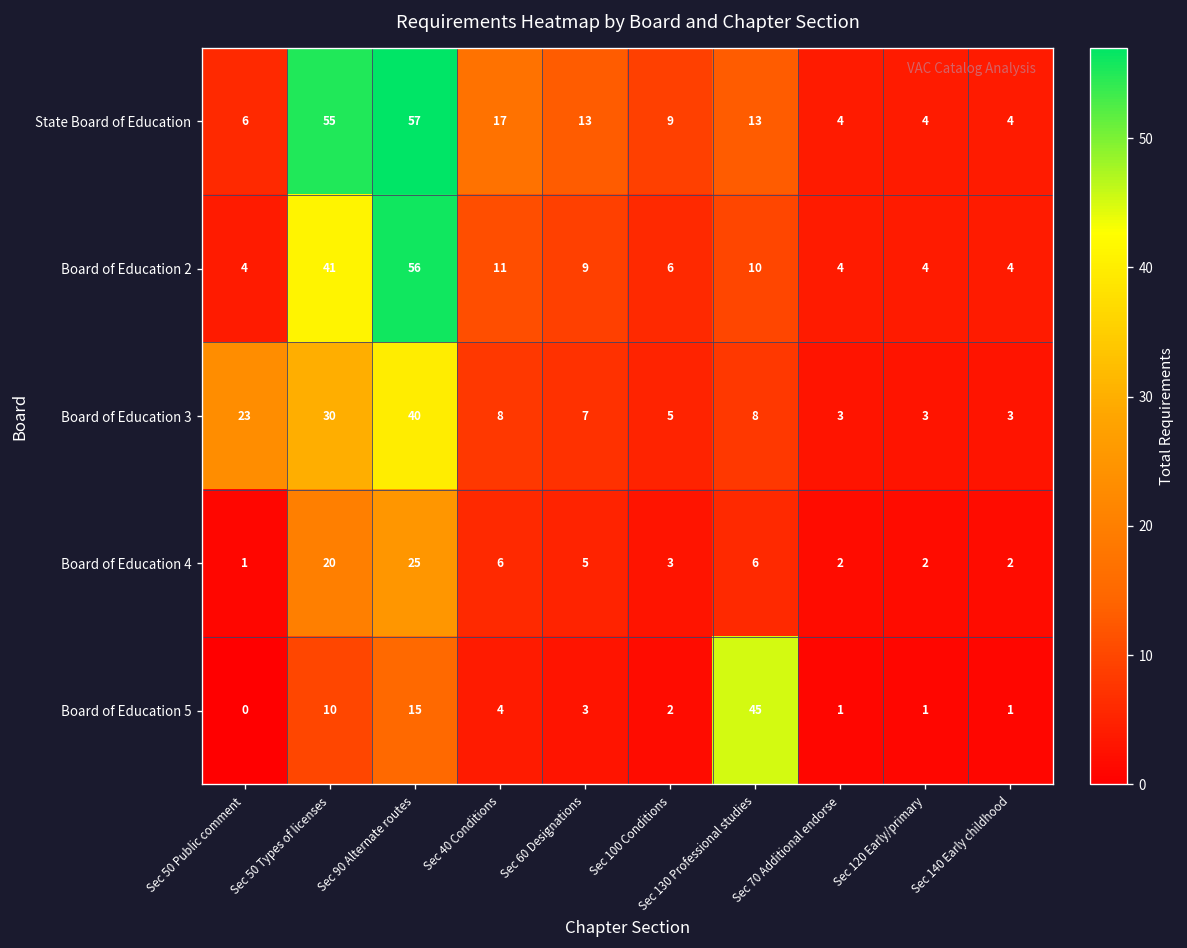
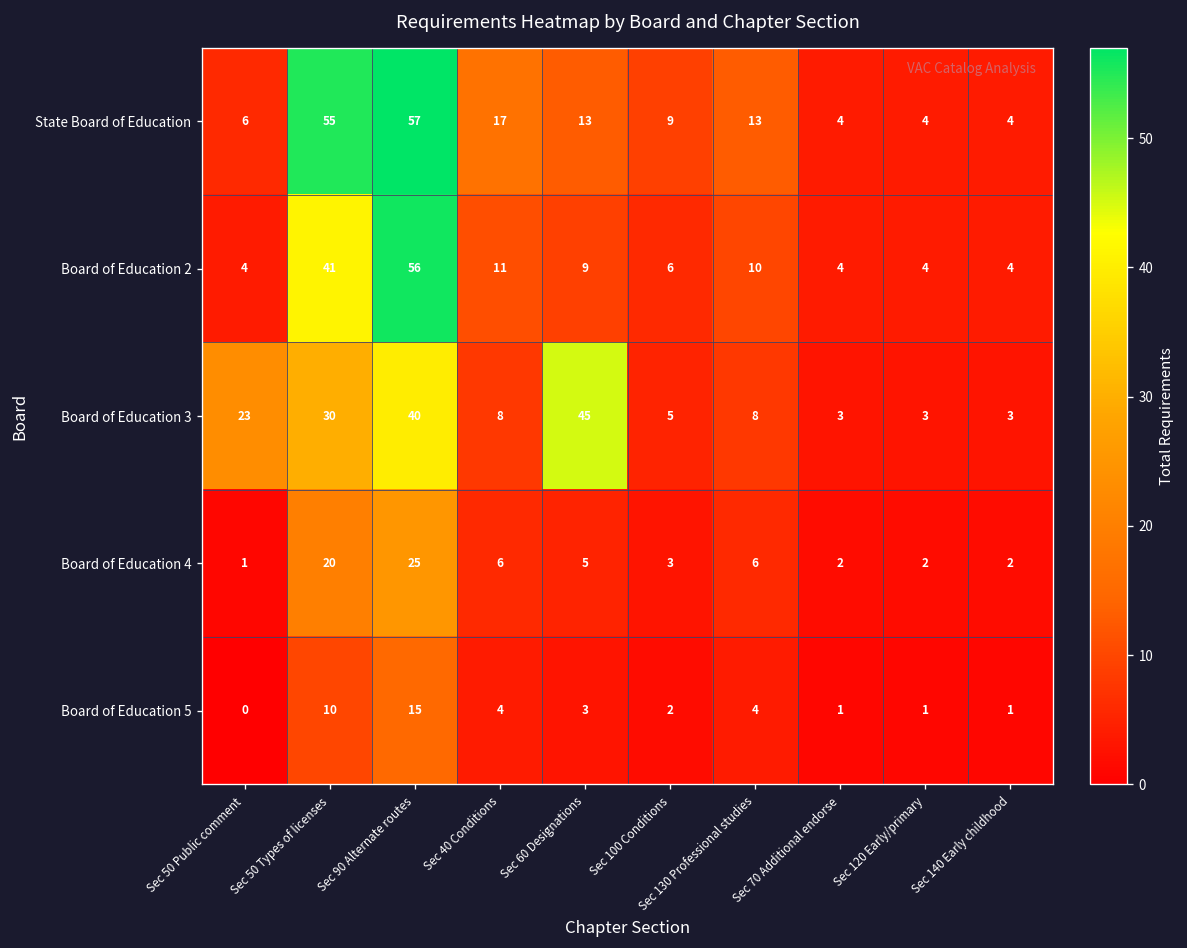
Board of Education 3, Sec 60 Designations: 7 -> 45
Board of Education 5, Sec 130 Professional studies: 45 -> 4
